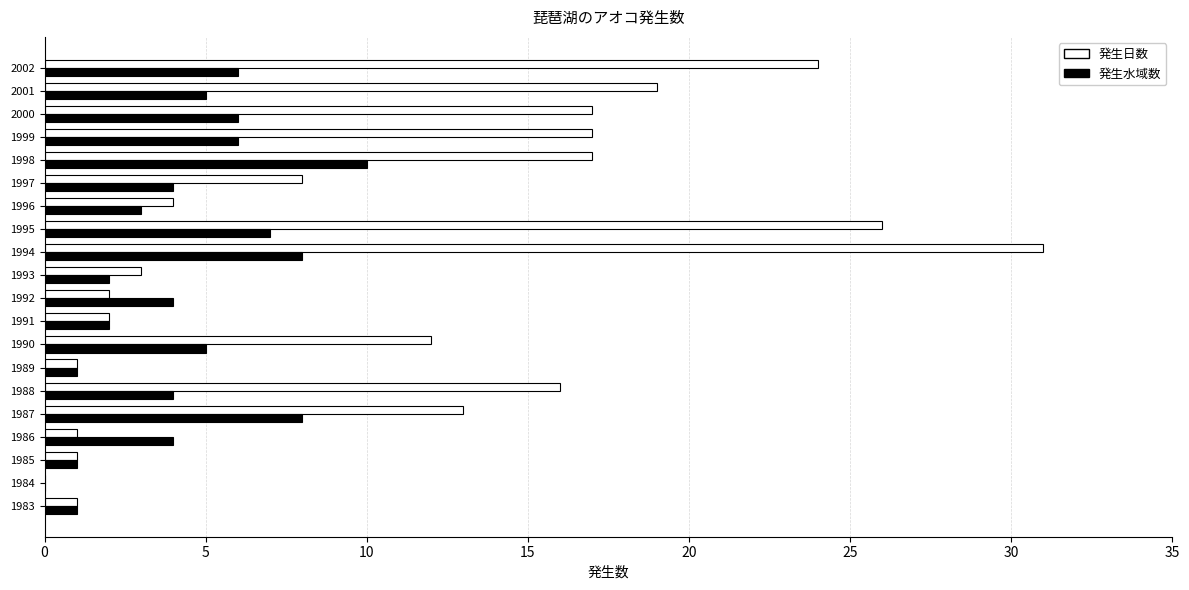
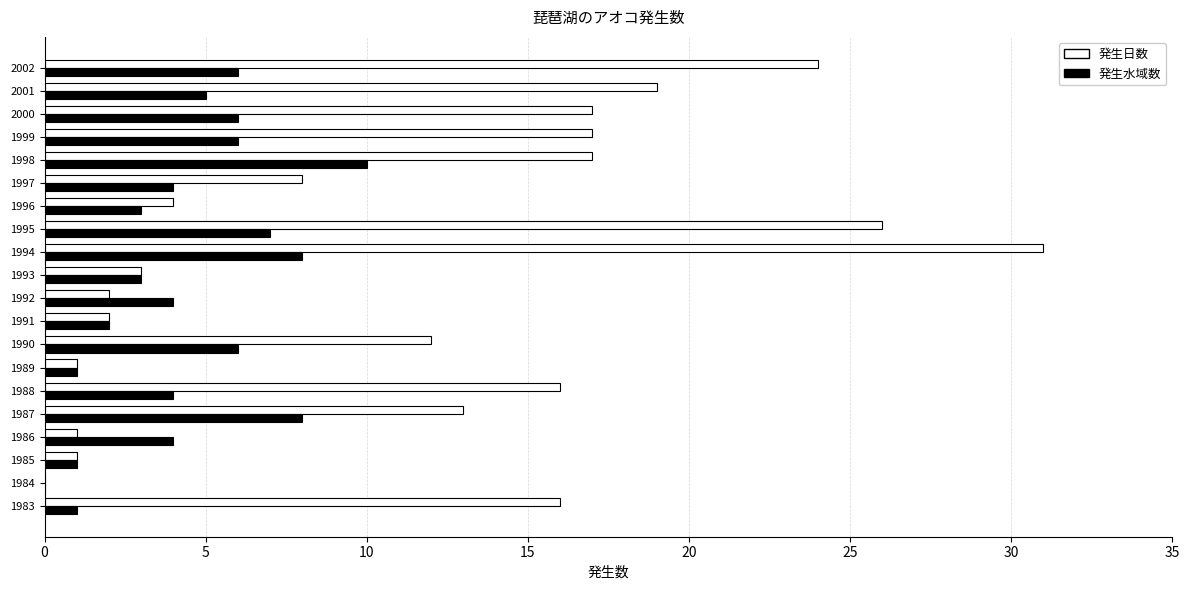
発生水域数, 1993: 2 -> 3
発生水域数, 1990: 5 -> 6
発生日数, 1983: 1 -> 16
